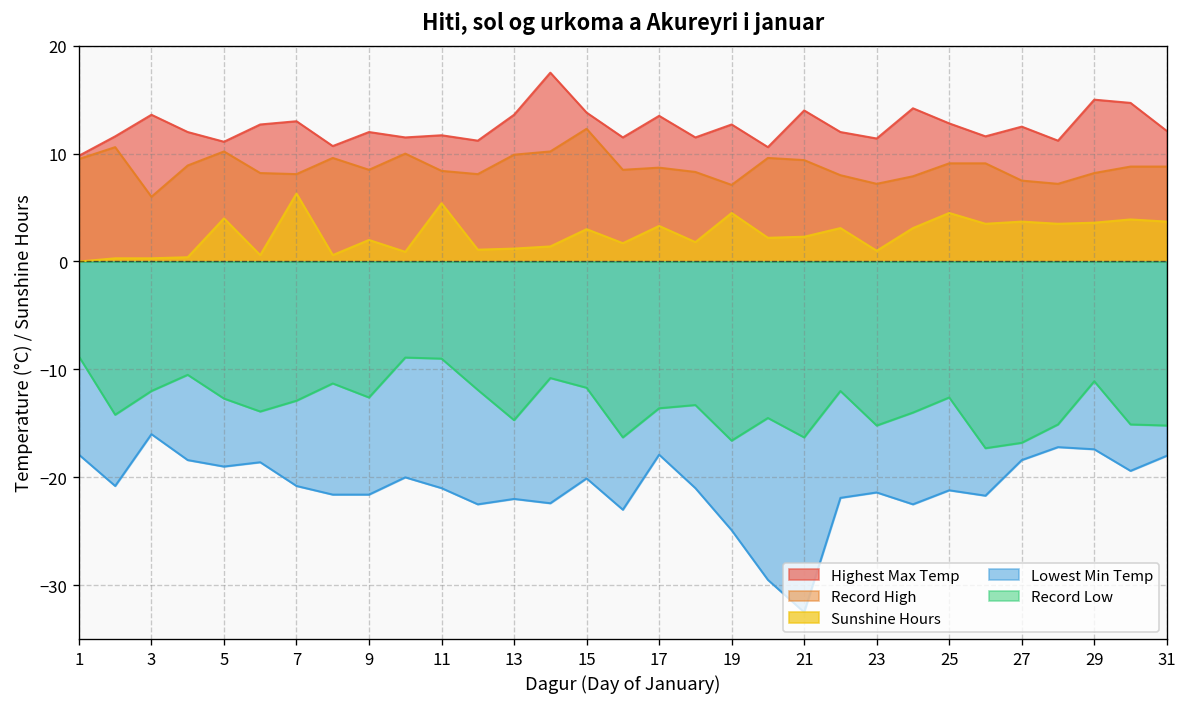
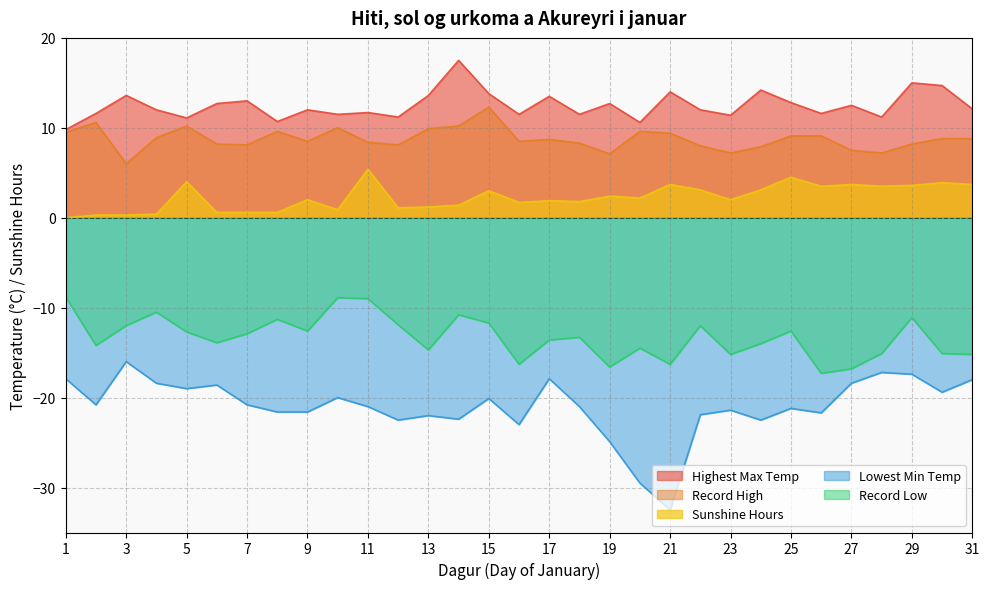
Sunshine Hours, 7: 6 -> 1
Sunshine Hours, 17: 3 -> 2
Sunshine Hours, 19: 5 -> 2
Sunshine Hours, 21: 2 -> 4
Sunshine Hours, 23: 1 -> 2
